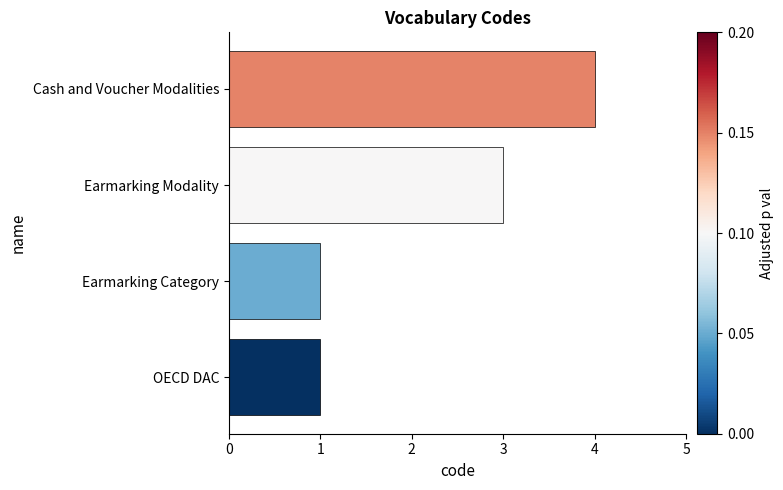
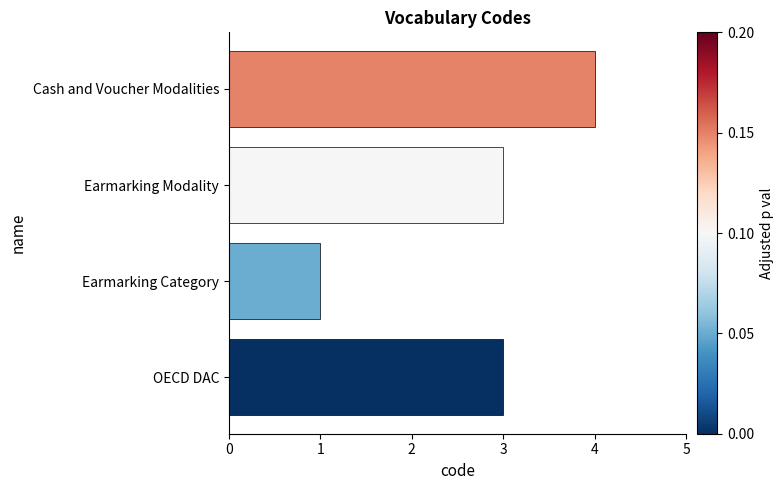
OECD DAC: 1 -> 3
